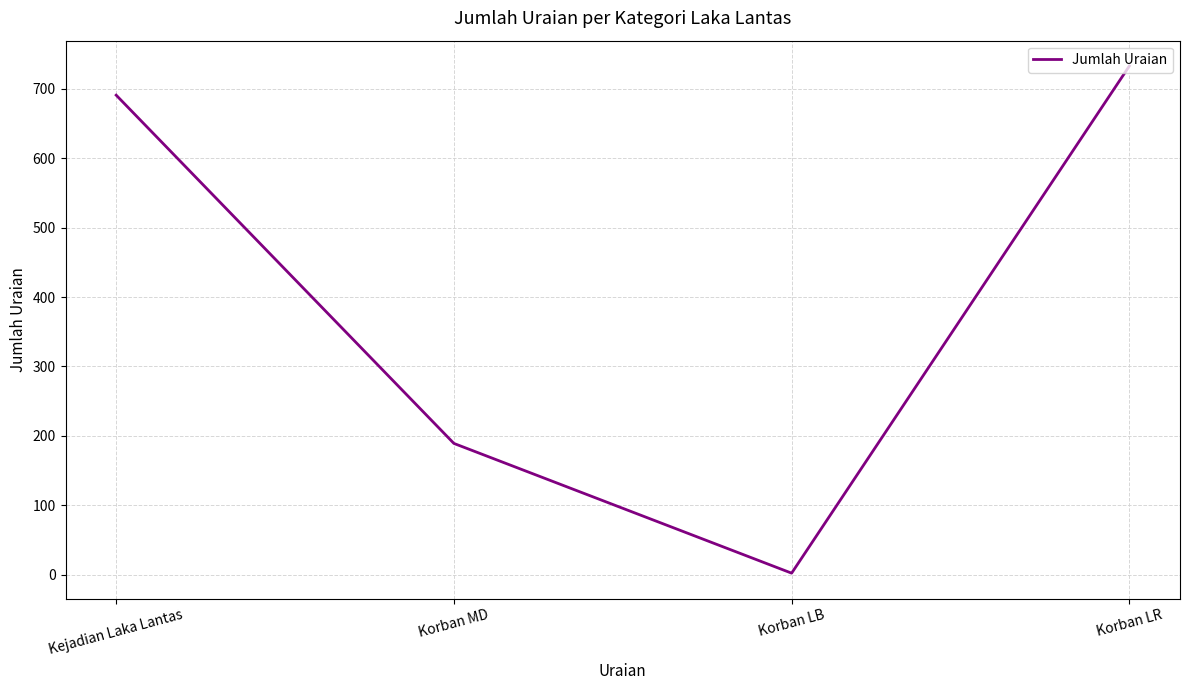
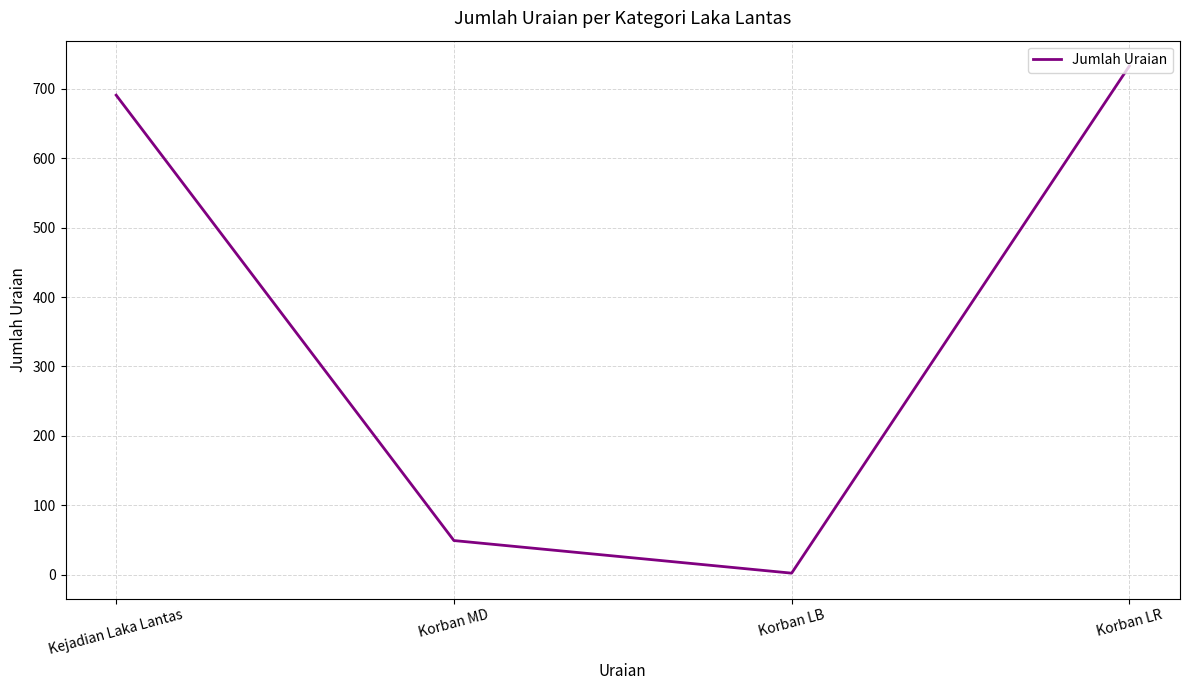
Korban MD: 190 -> 50
